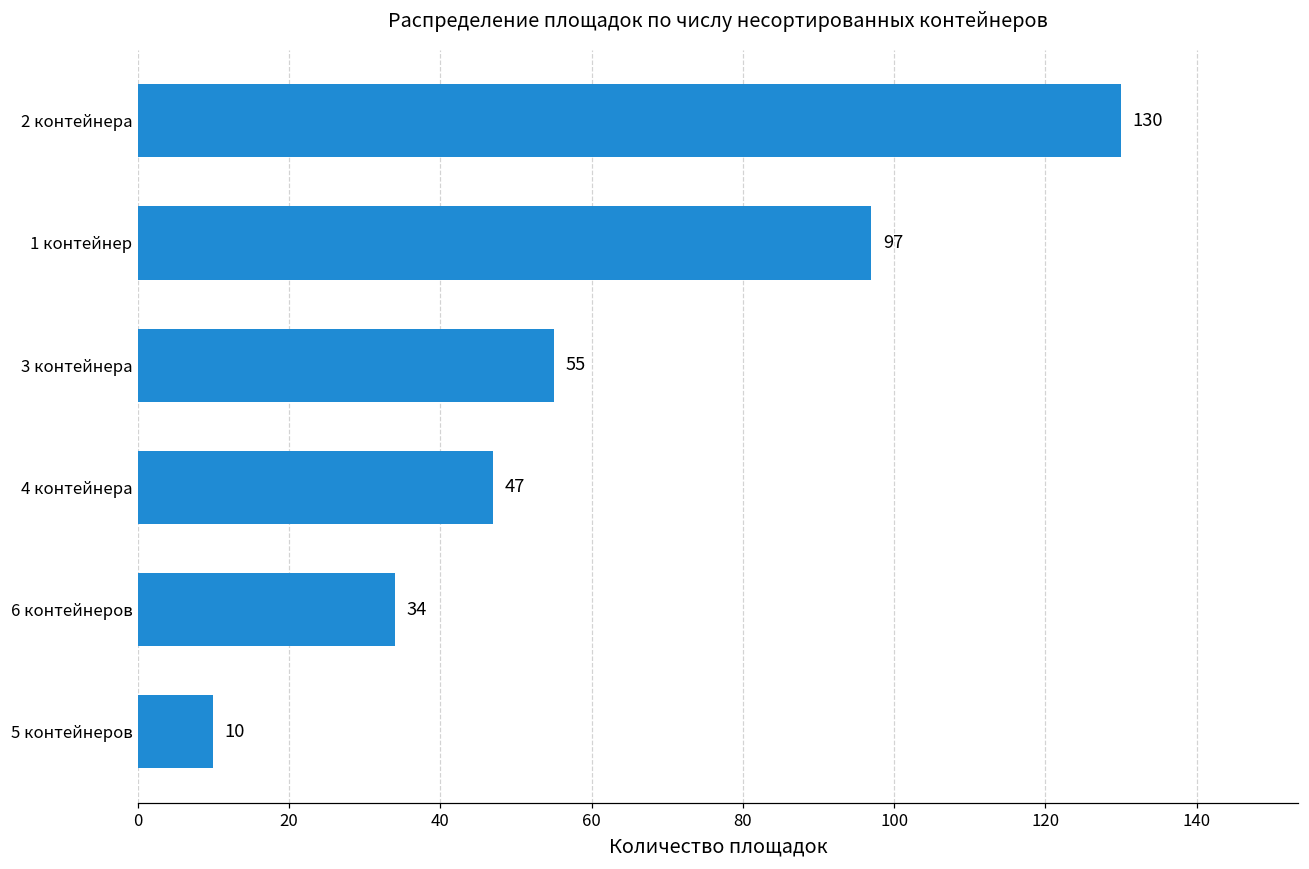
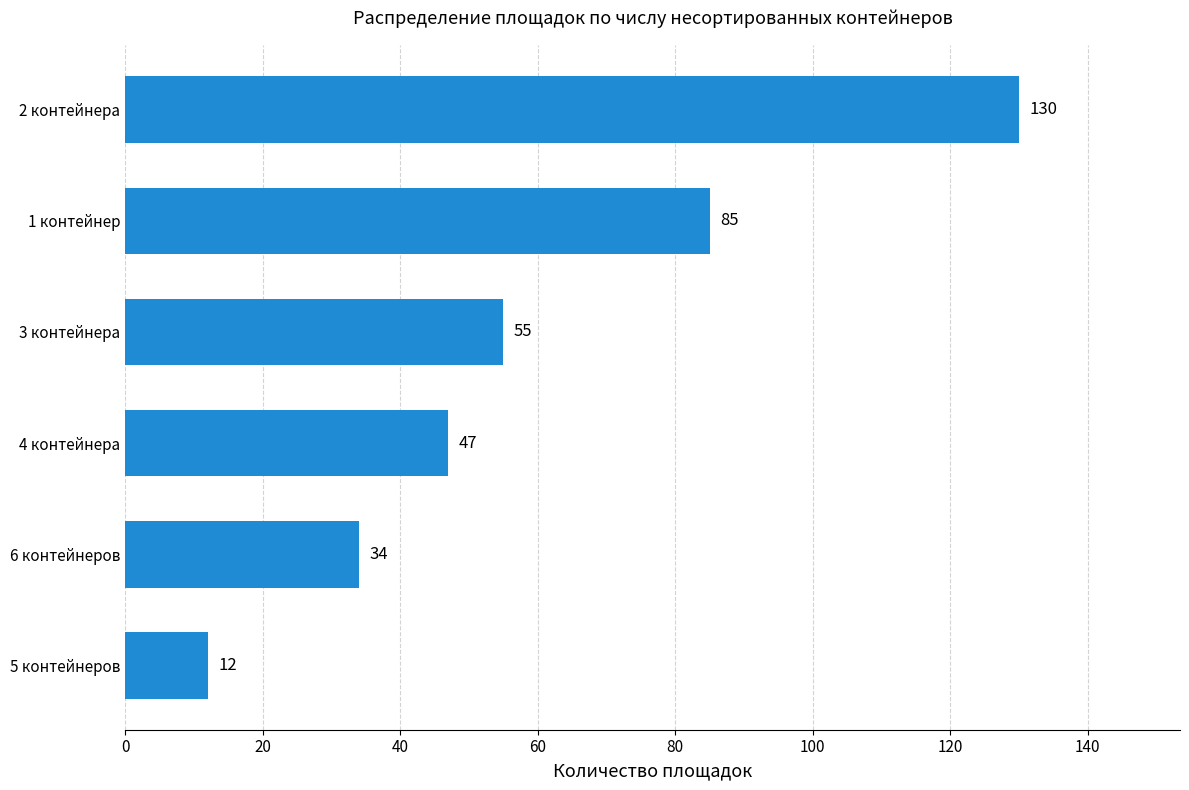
1 контейнер: 97 -> 85
5 контейнеров: 10 -> 12
